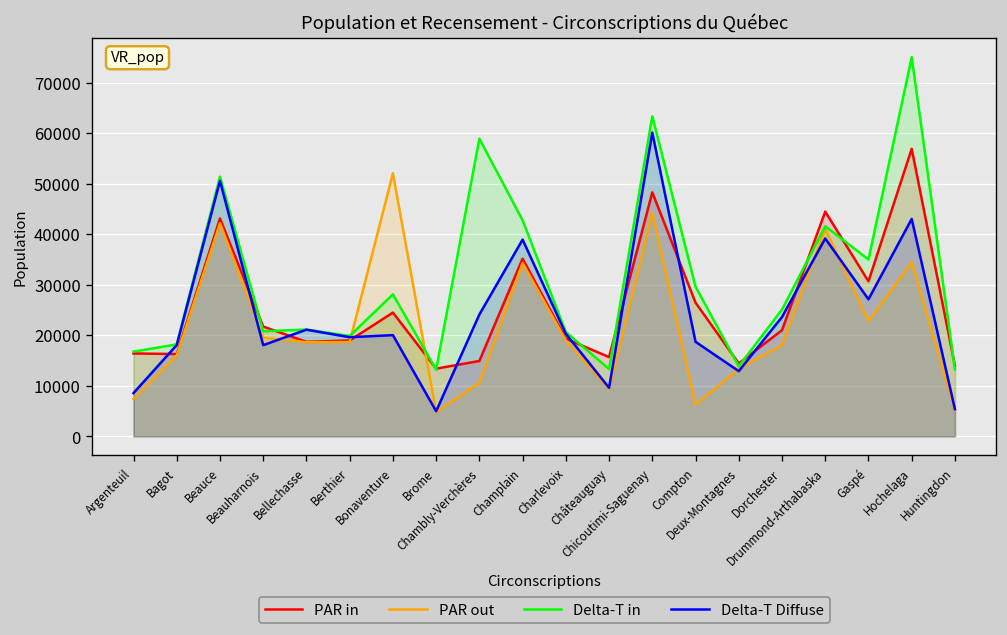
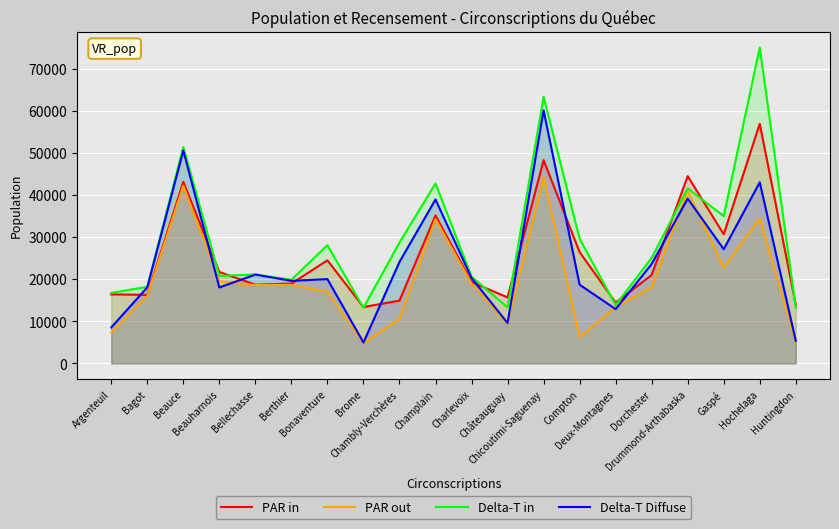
PAR out, Bonaventure: 52000 -> 17000
Delta-T in, Chambly-Verchères: 59000 -> 29000
